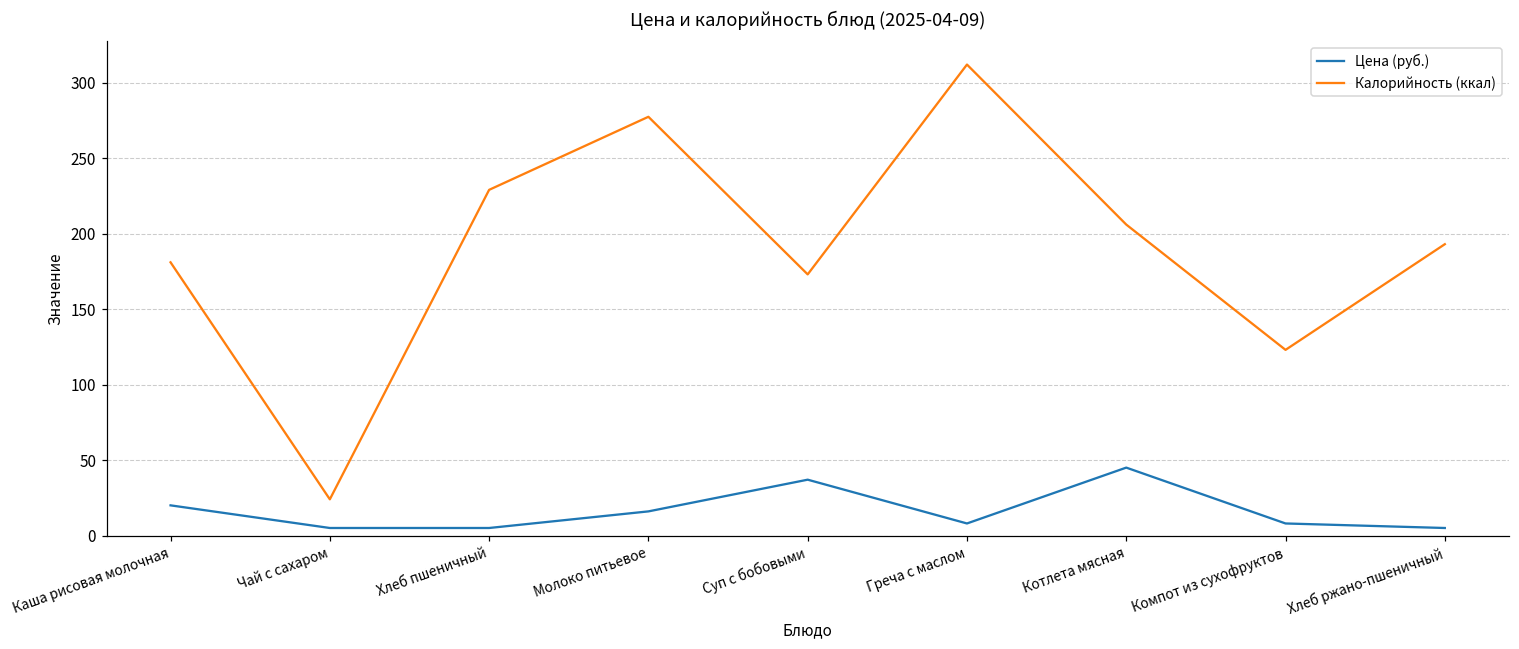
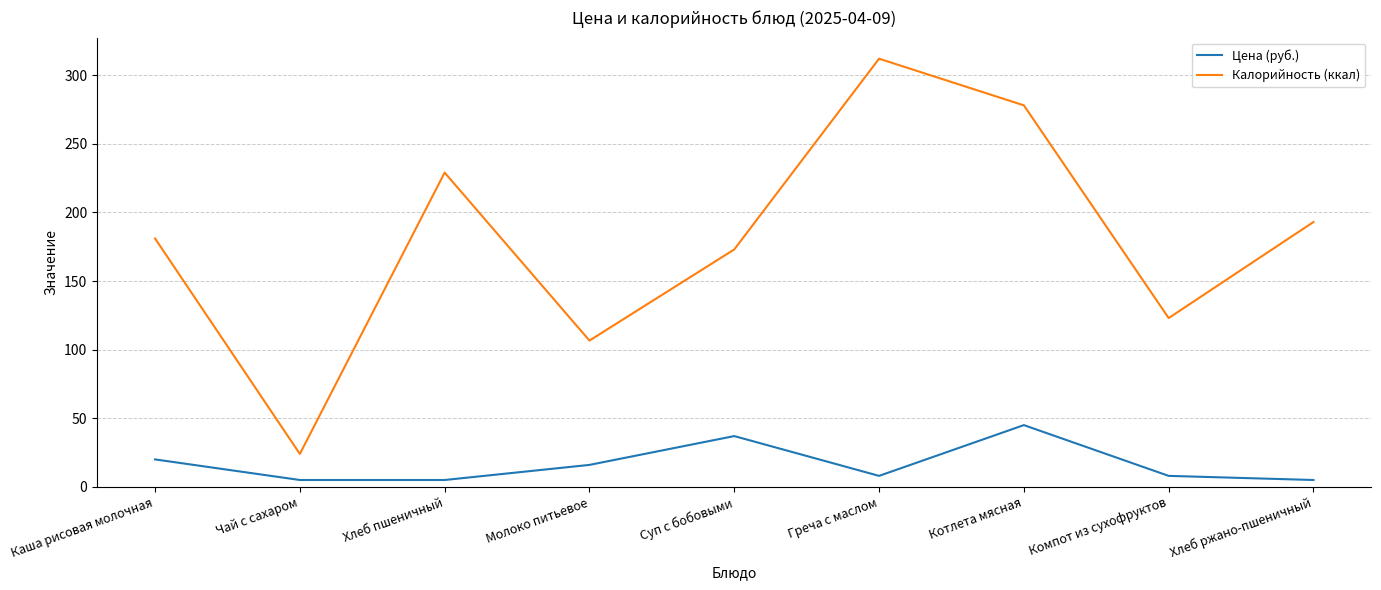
Калорийность (ккал), Молоко питьевое: 277 -> 107
Калорийность (ккал), Котлета мясная: 206 -> 278
